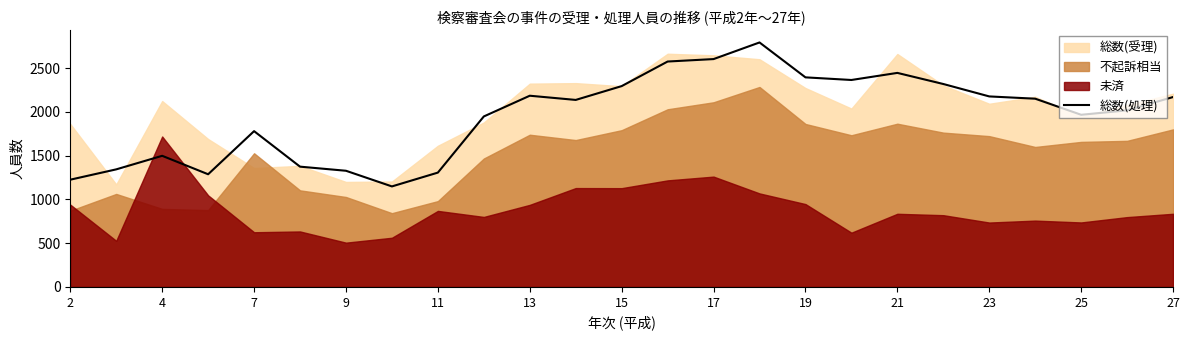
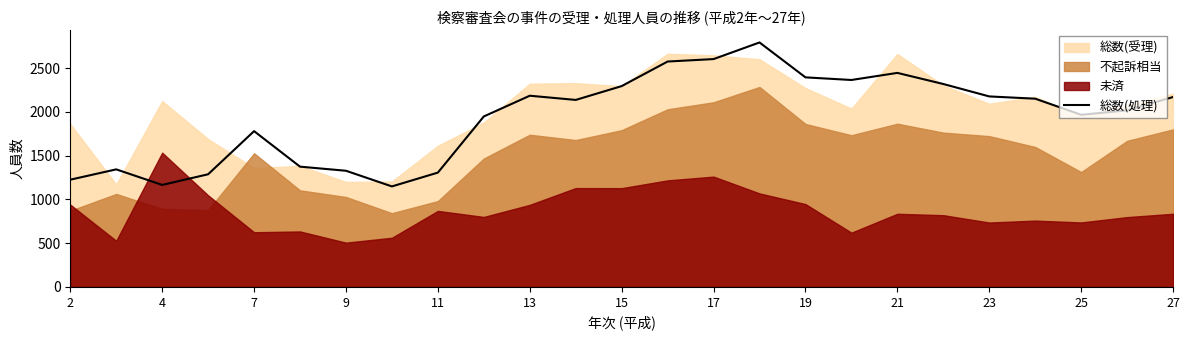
総数(処理), 4: 1500 -> 1200
未済, 4: 1700 -> 1500
不起訴相当, 25: 1700 -> 1300
